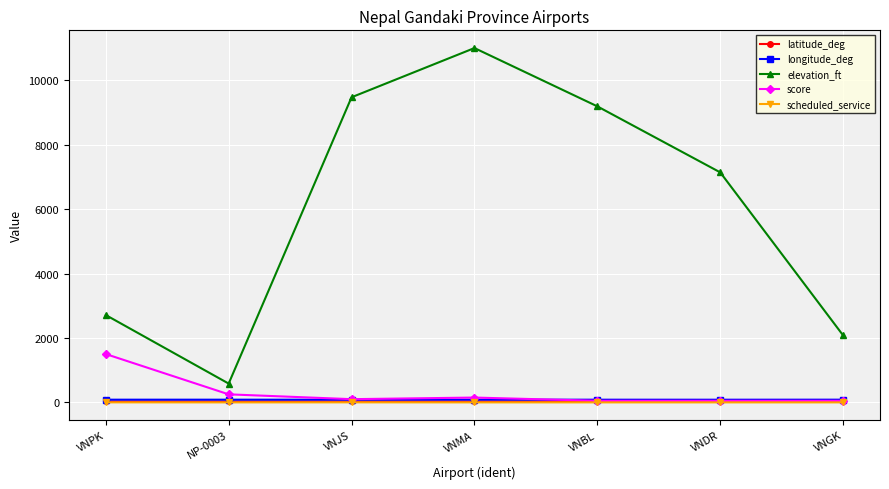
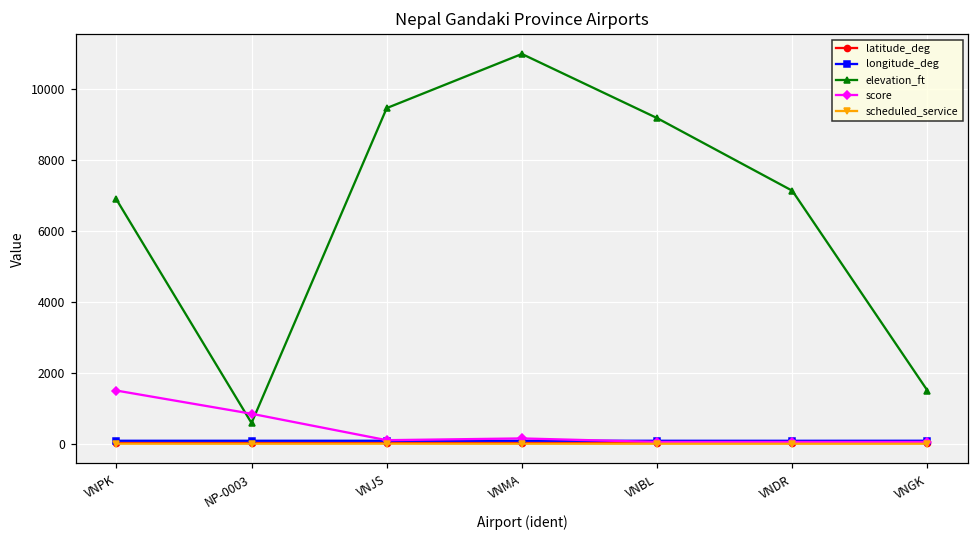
elevation_ft, VNPK: 2700 -> 6900
score, NP-0003: 300 -> 800
elevation_ft, VNGK: 2100 -> 1500
